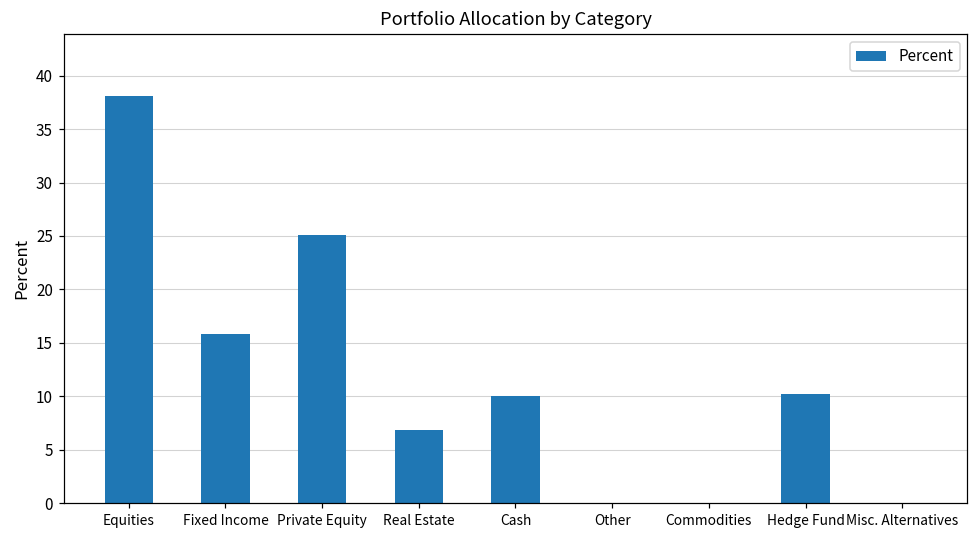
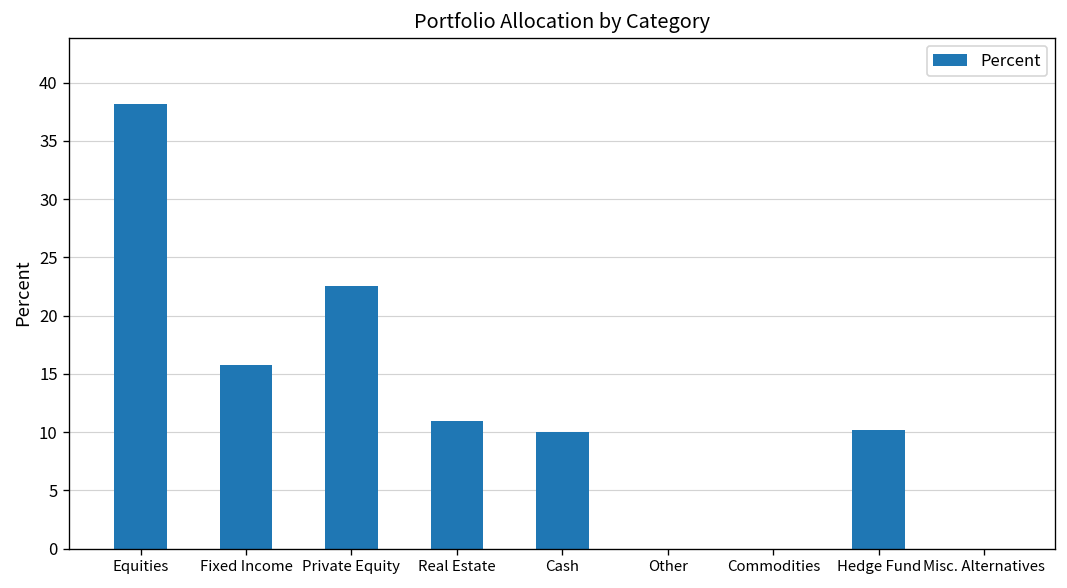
Private Equity: 25 -> 23
Real Estate: 7 -> 11
